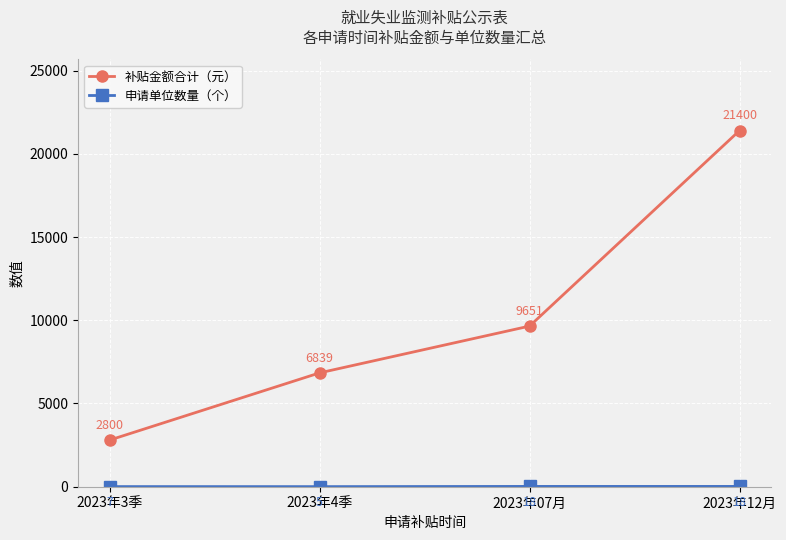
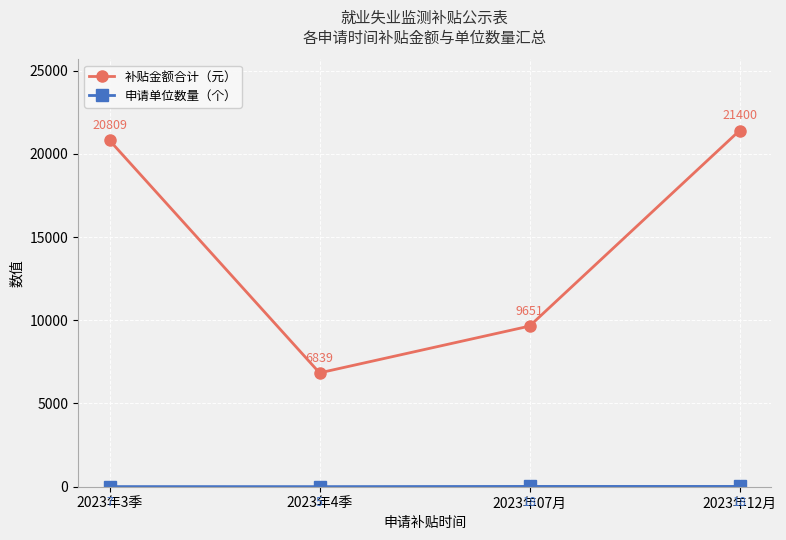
补贴金额合计（元）, 2023年3季: 2800 -> 20809
